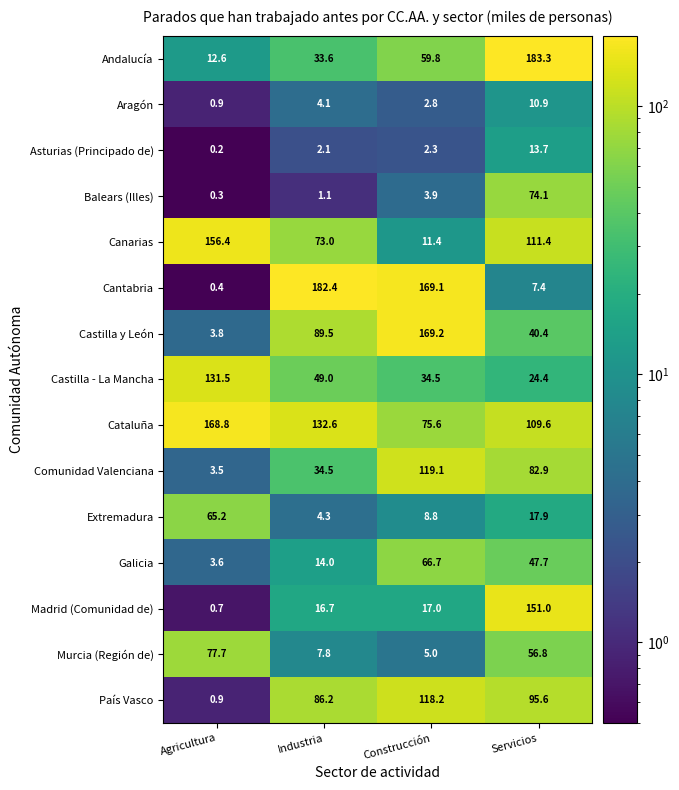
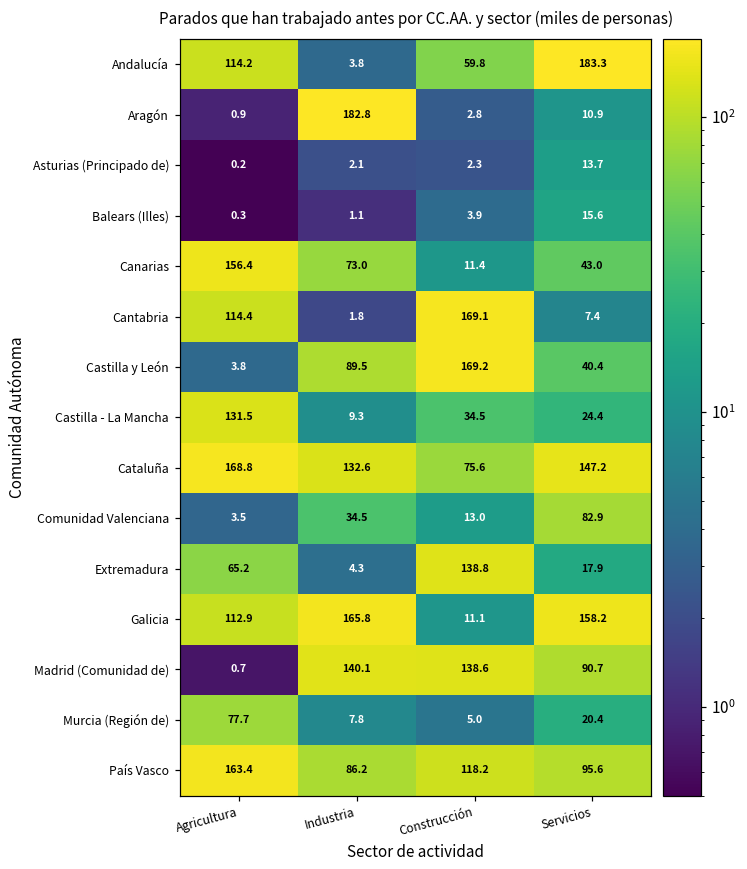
Andalucía, Agricultura: 12.6 -> 114.2
Andalucía, Industria: 33.6 -> 3.8
Aragón, Industria: 4.1 -> 182.8
Balears (Illes), Servicios: 74.1 -> 15.6
Canarias, Servicios: 111.4 -> 43.0
Cantabria, Agricultura: 0.4 -> 114.4
Cantabria, Industria: 182.4 -> 1.8
Castilla - La Mancha, Industria: 49.0 -> 9.3
Cataluña, Servicios: 109.6 -> 147.2
Comunidad Valenciana, Construcción: 119.1 -> 13.0
Extremadura, Construcción: 8.8 -> 138.8
Galicia, Agricultura: 3.6 -> 112.9
Galicia, Industria: 14.0 -> 165.8
Galicia, Construcción: 66.7 -> 11.1
Galicia, Servicios: 47.7 -> 158.2
Madrid (Comunidad de), Industria: 16.7 -> 140.1
Madrid (Comunidad de), Construcción: 17.0 -> 138.6
Madrid (Comunidad de), Servicios: 151.0 -> 90.7
Murcia (Región de), Servicios: 56.8 -> 20.4
País Vasco, Agricultura: 0.9 -> 163.4
